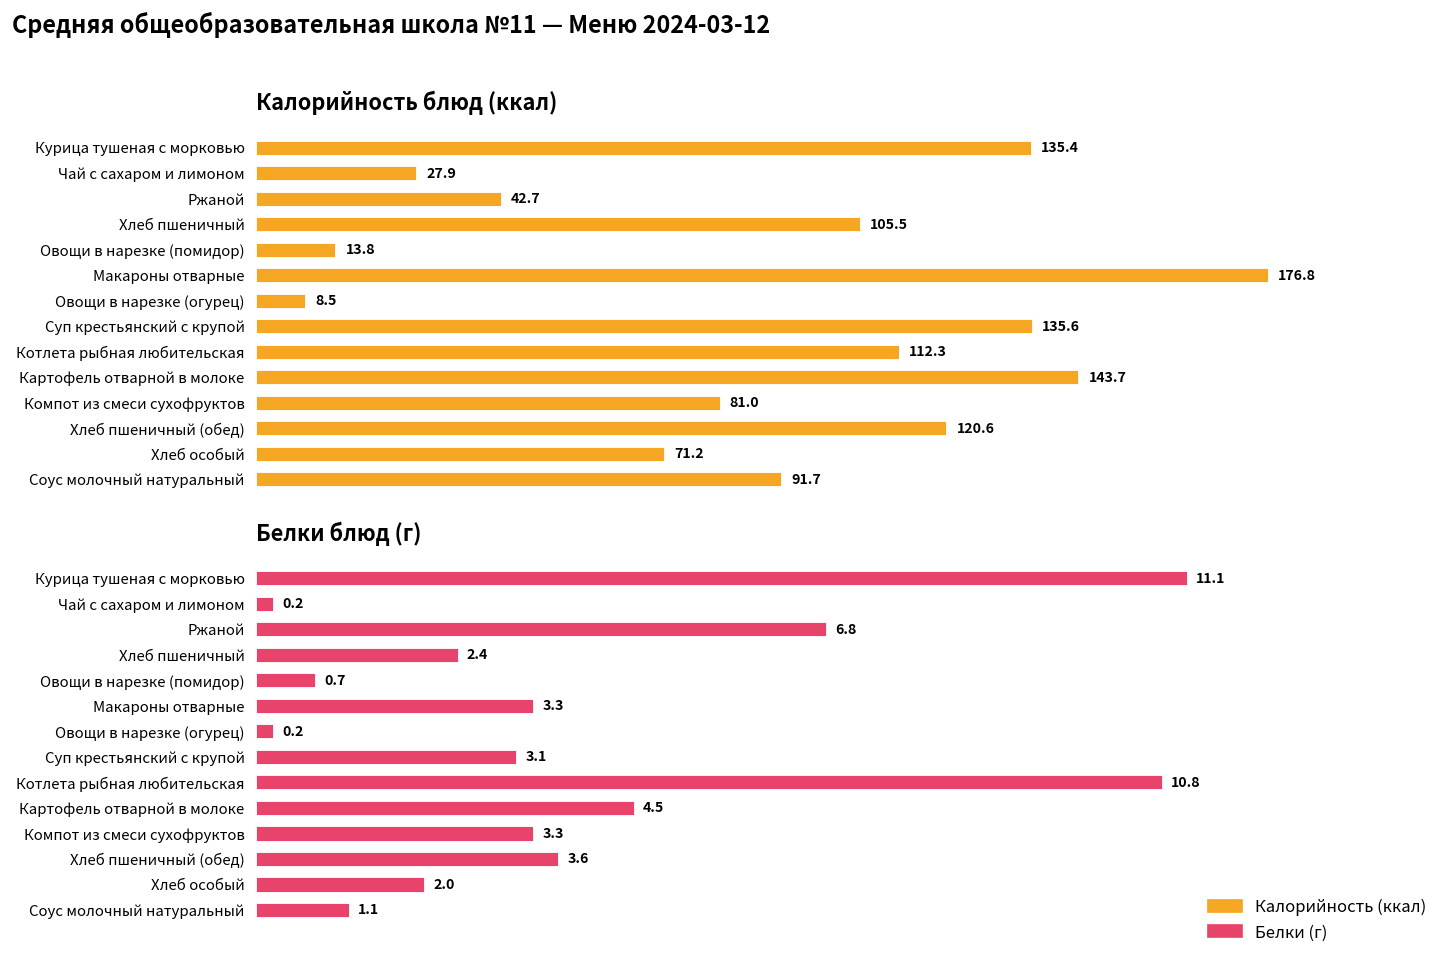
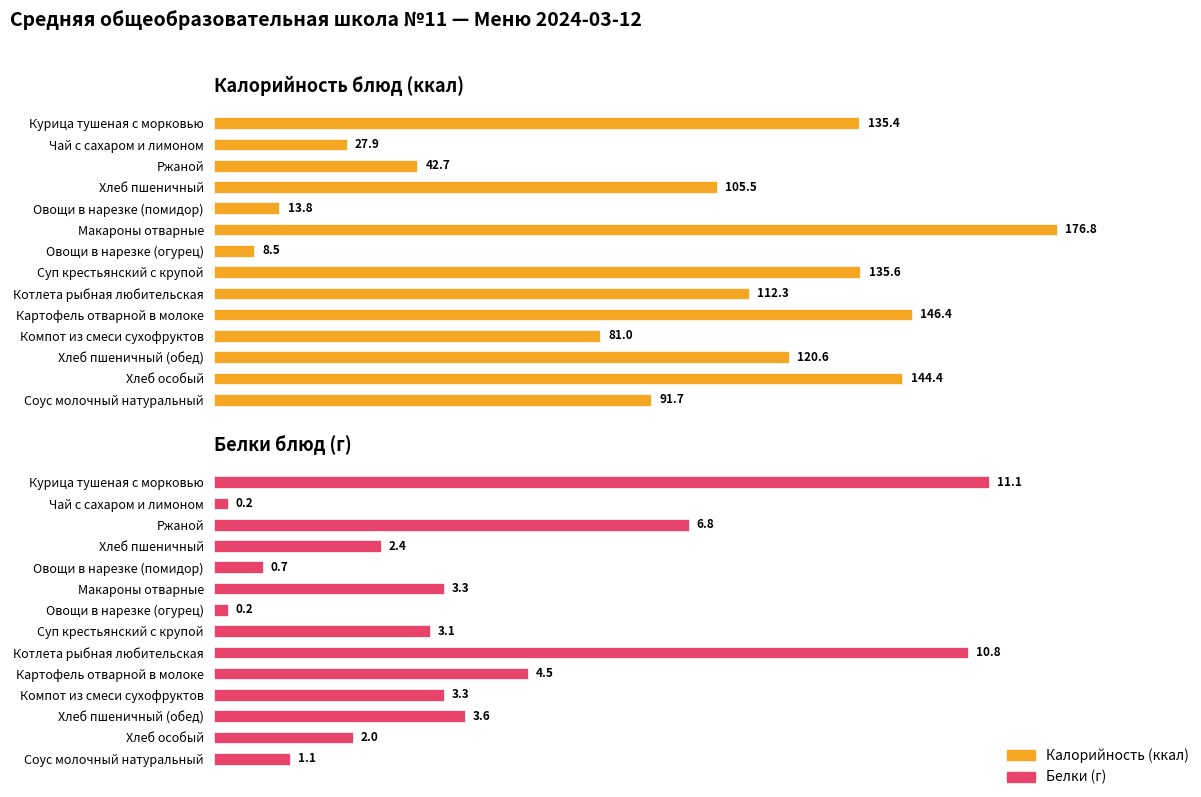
Калорийность блюд (ккал), Картофель отварной в молоке: 143.7 -> 146.4
Калорийность блюд (ккал), Хлеб особый: 71.2 -> 144.4
